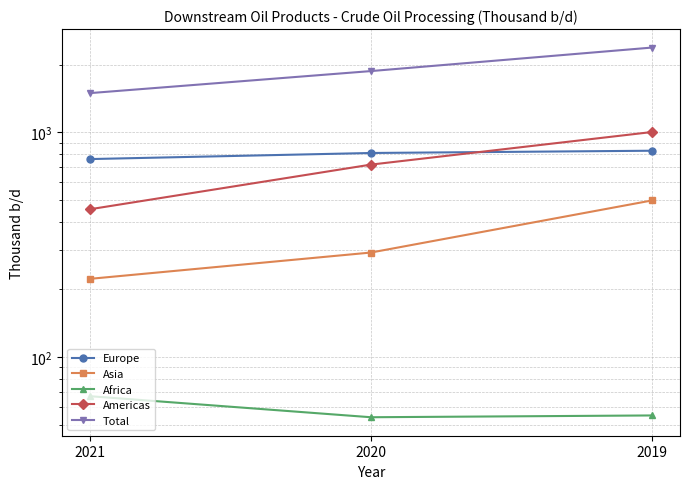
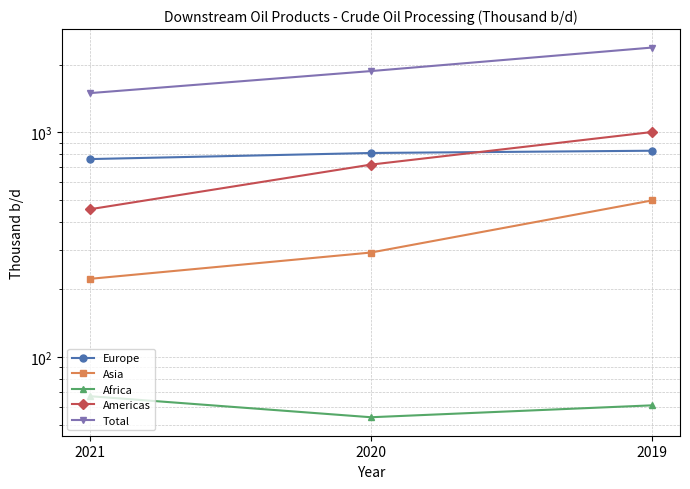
Africa, 2019: 55 -> 61
